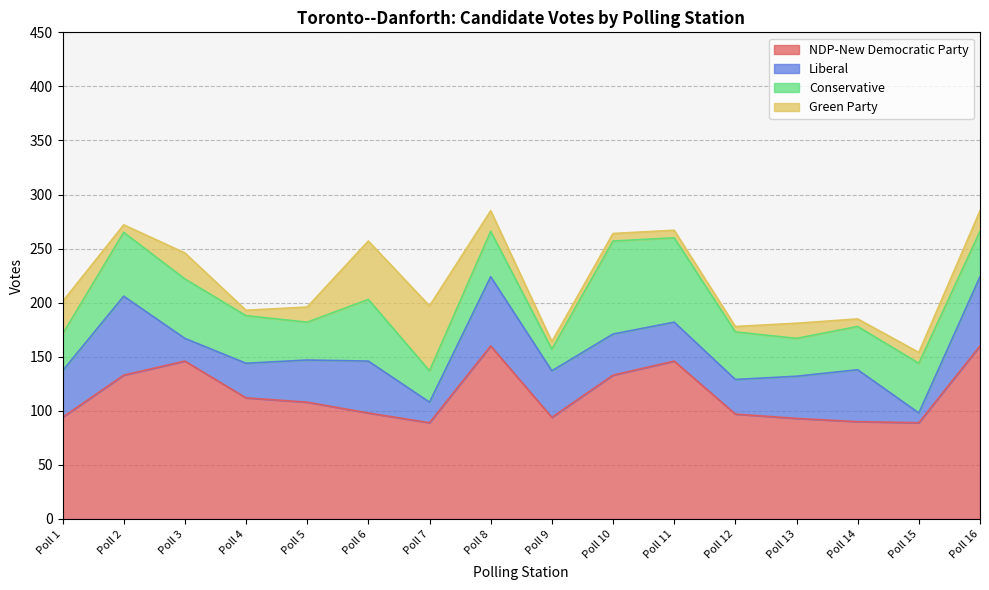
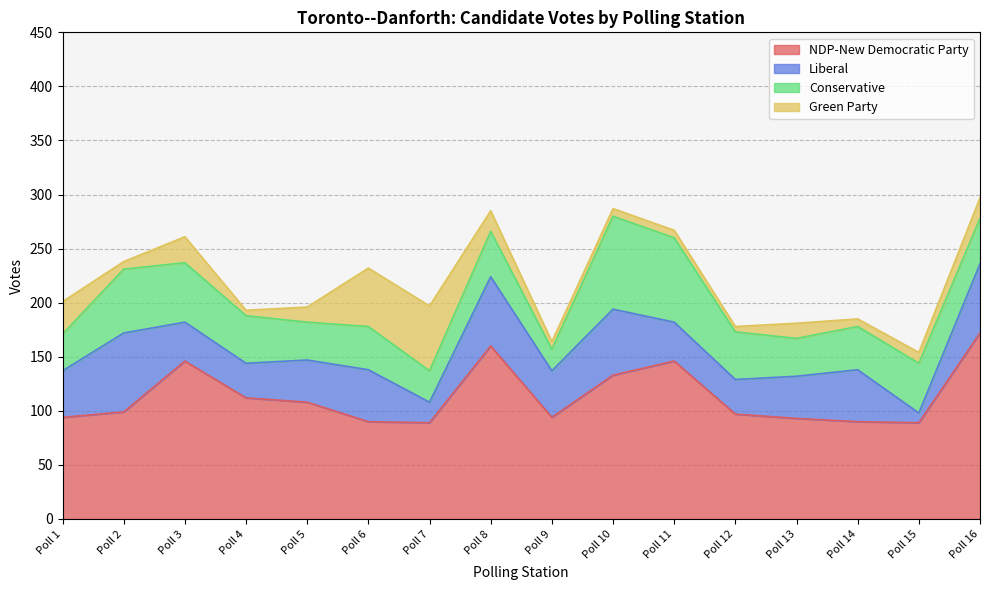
NDP-New Democratic Party, Poll 2: 133 -> 99
Liberal, Poll 3: 21 -> 36
NDP-New Democratic Party, Poll 6: 98 -> 90
Conservative, Poll 6: 57 -> 40
Liberal, Poll 10: 38 -> 61
NDP-New Democratic Party, Poll 16: 160 -> 172
